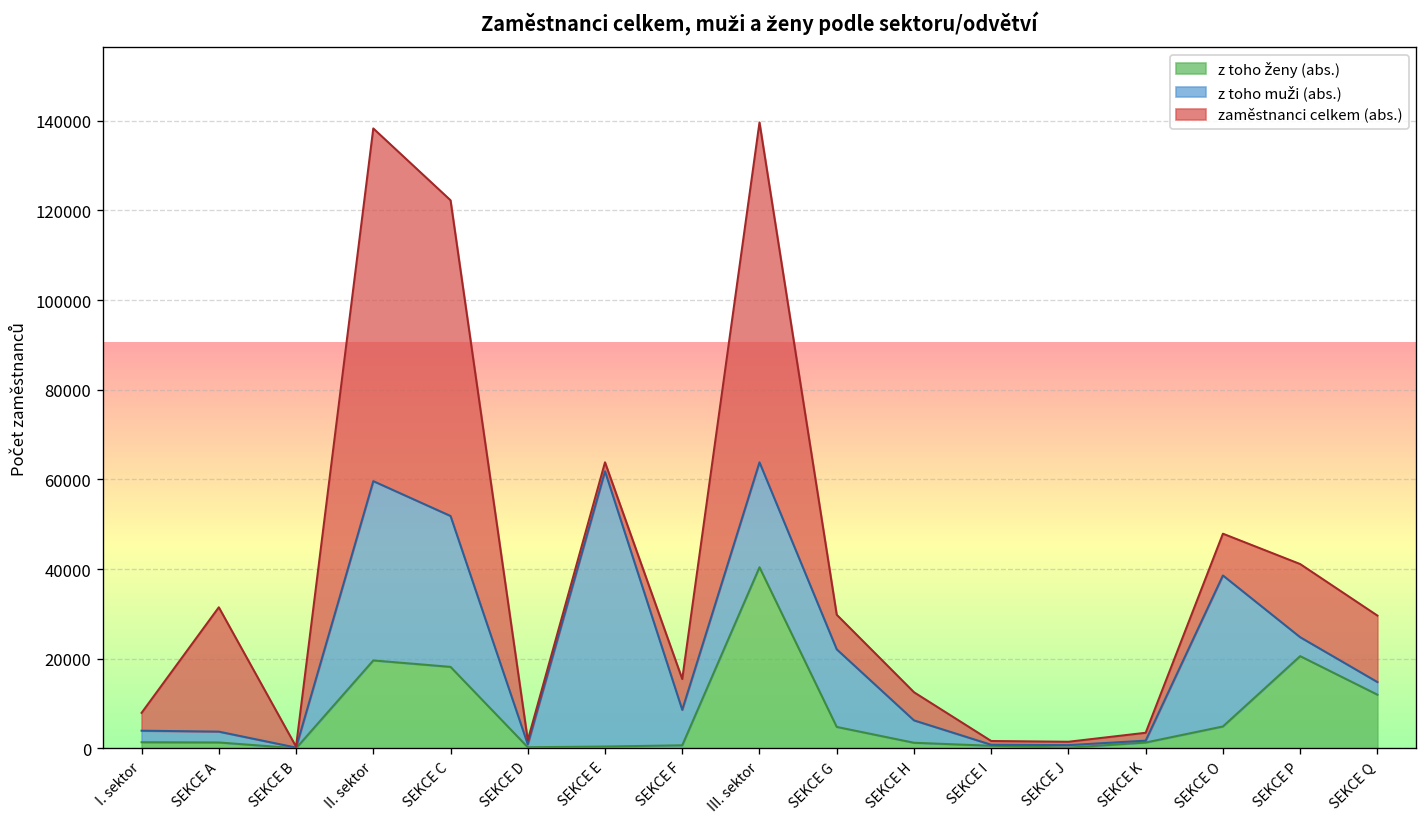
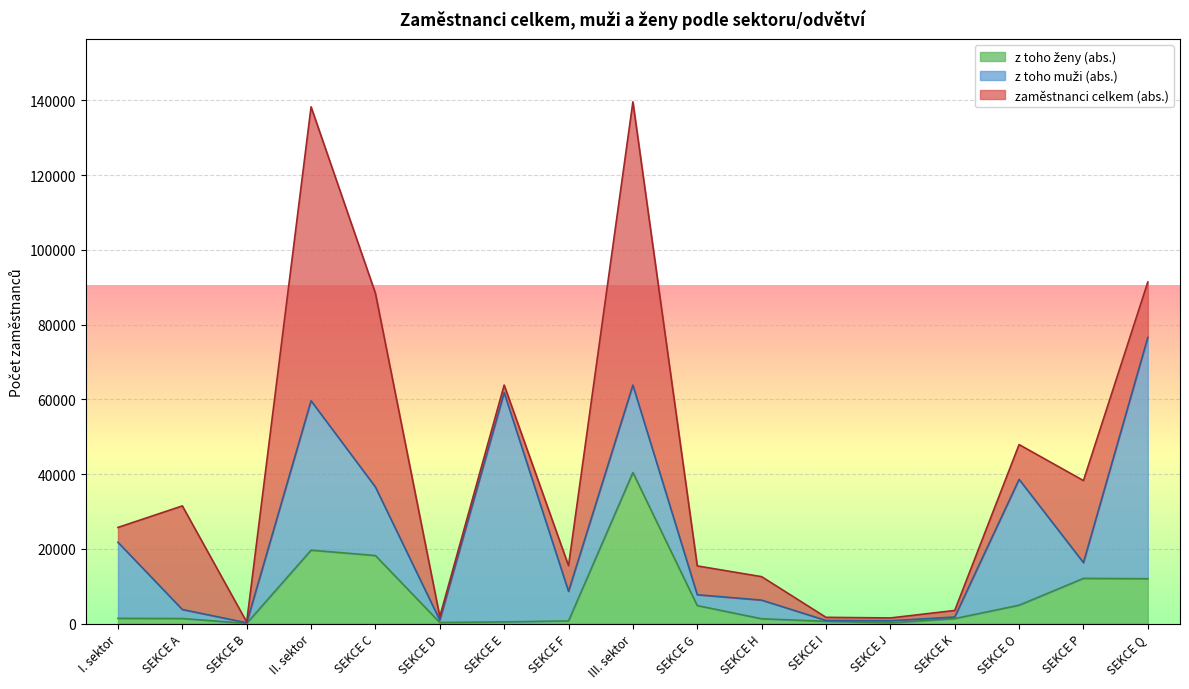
z toho muži (abs.), I. sektor: 3000 -> 20000
z toho muži (abs.), SEKCE C: 34000 -> 18000
zaměstnanci celkem (abs.), SEKCE C: 70000 -> 52000
z toho muži (abs.), SEKCE G: 17000 -> 3000
z toho ženy (abs.), SEKCE P: 21000 -> 12000
zaměstnanci celkem (abs.), SEKCE P: 16000 -> 22000
z toho muži (abs.), SEKCE Q: 3000 -> 65000
